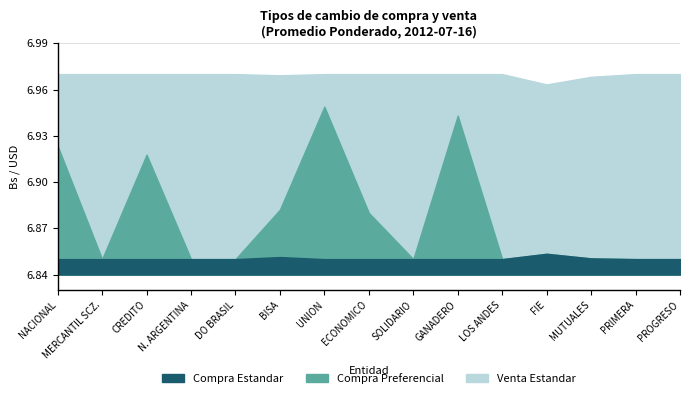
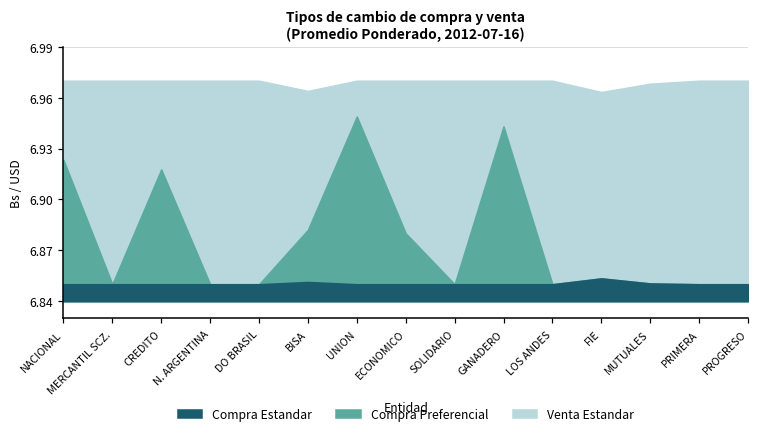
Venta Estandar, BISA: 6.969 -> 6.964
